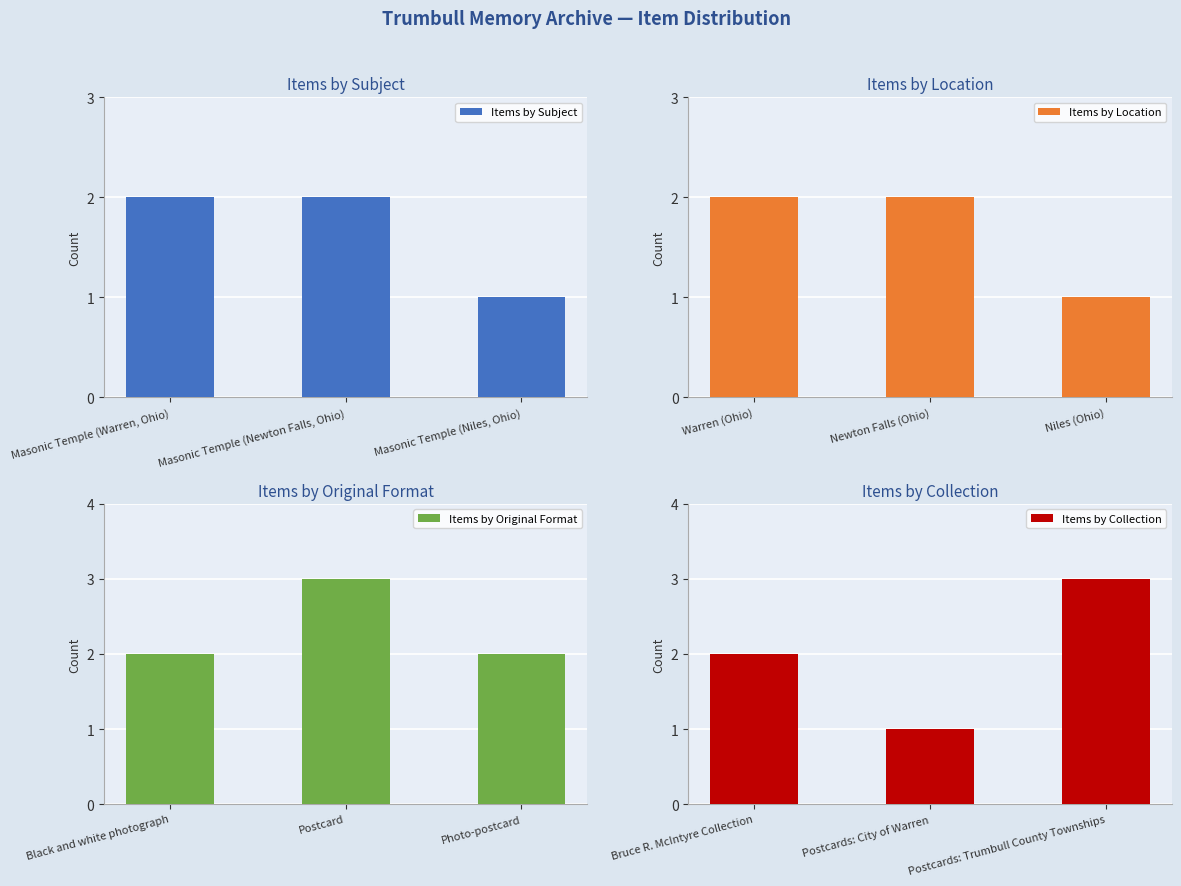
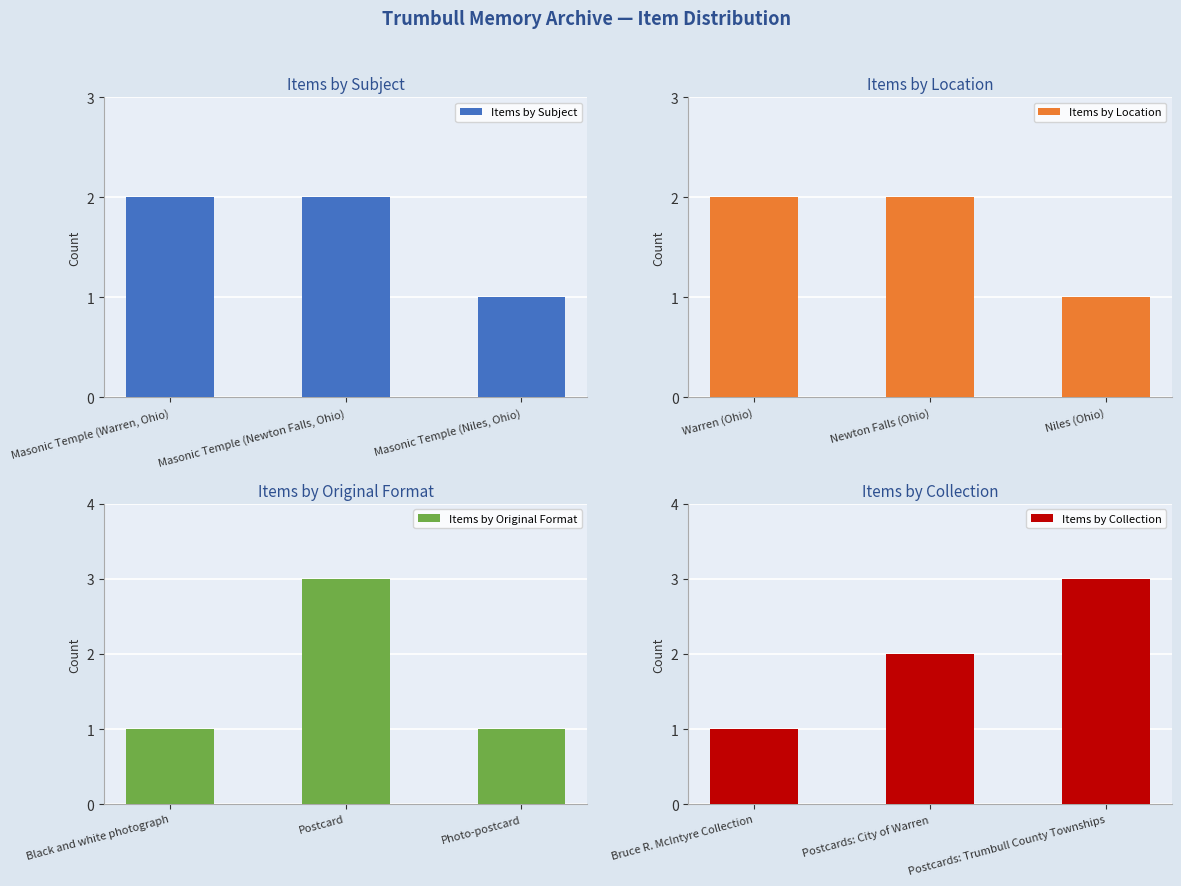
Items by Original Format, Black and white photograph: 2 -> 1
Items by Original Format, Photo-postcard: 2 -> 1
Items by Collection, Bruce R. McIntyre Collection: 2 -> 1
Items by Collection, Postcards: City of Warren: 1 -> 2
